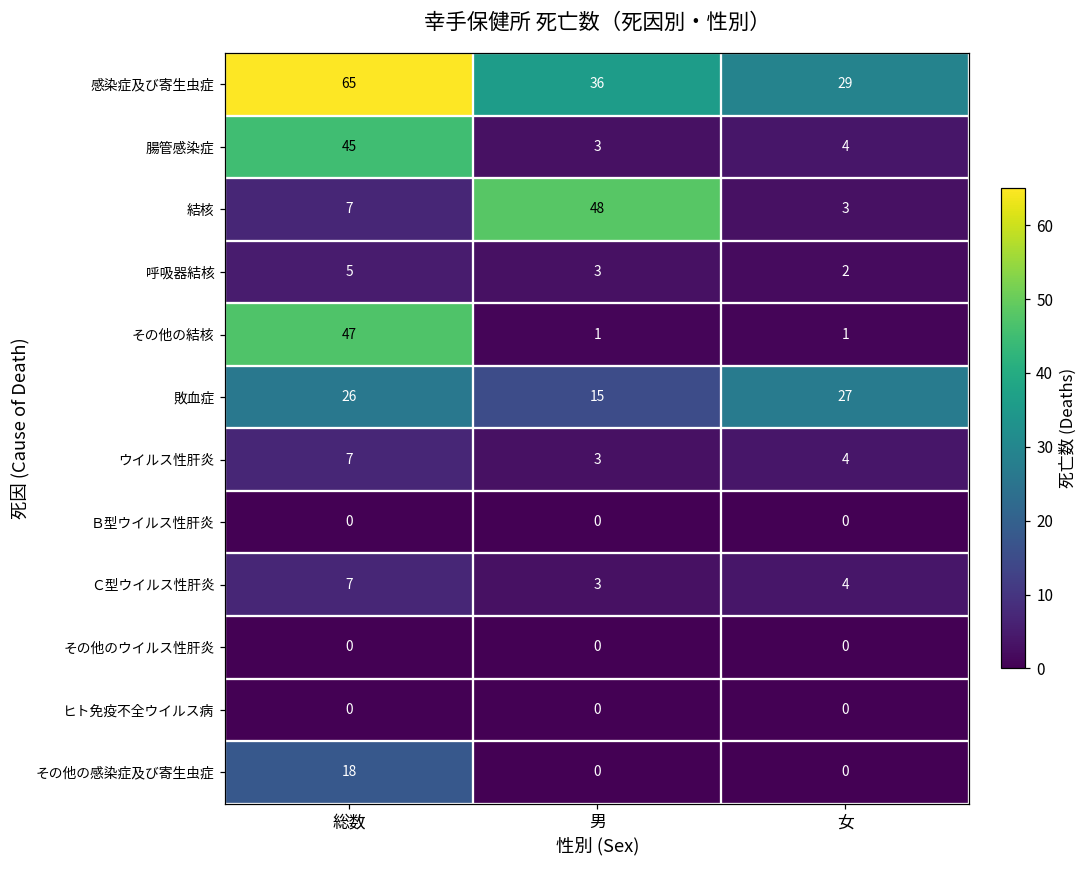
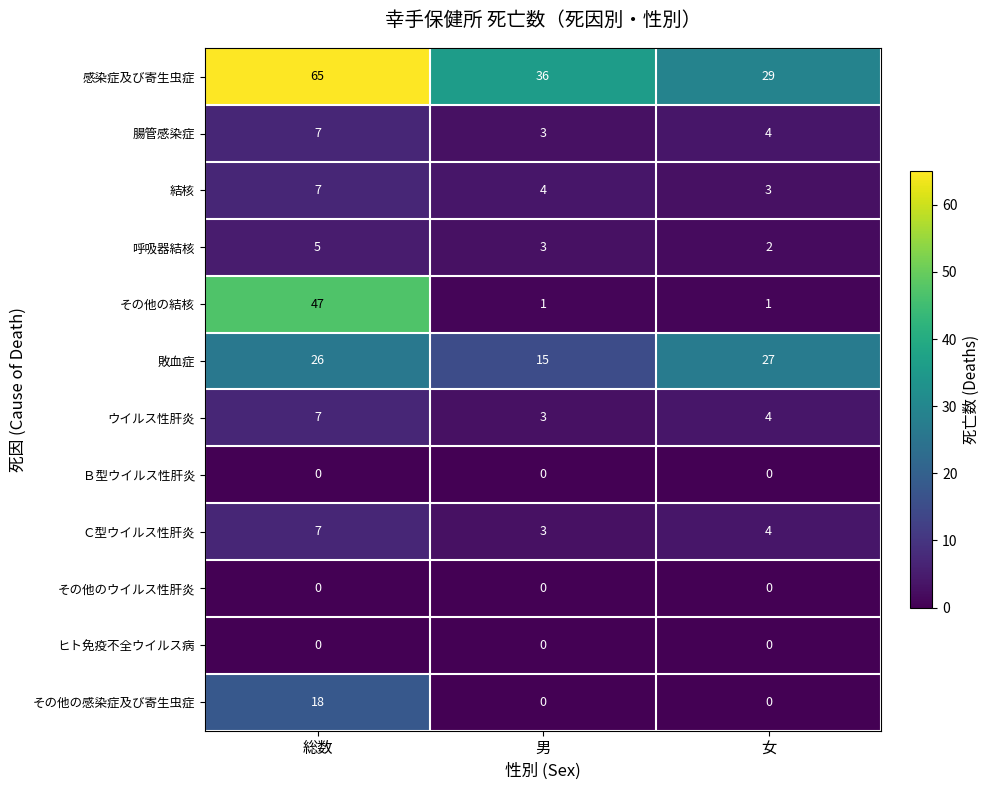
腸管感染症, 総数: 45 -> 7
結核, 男: 48 -> 4
